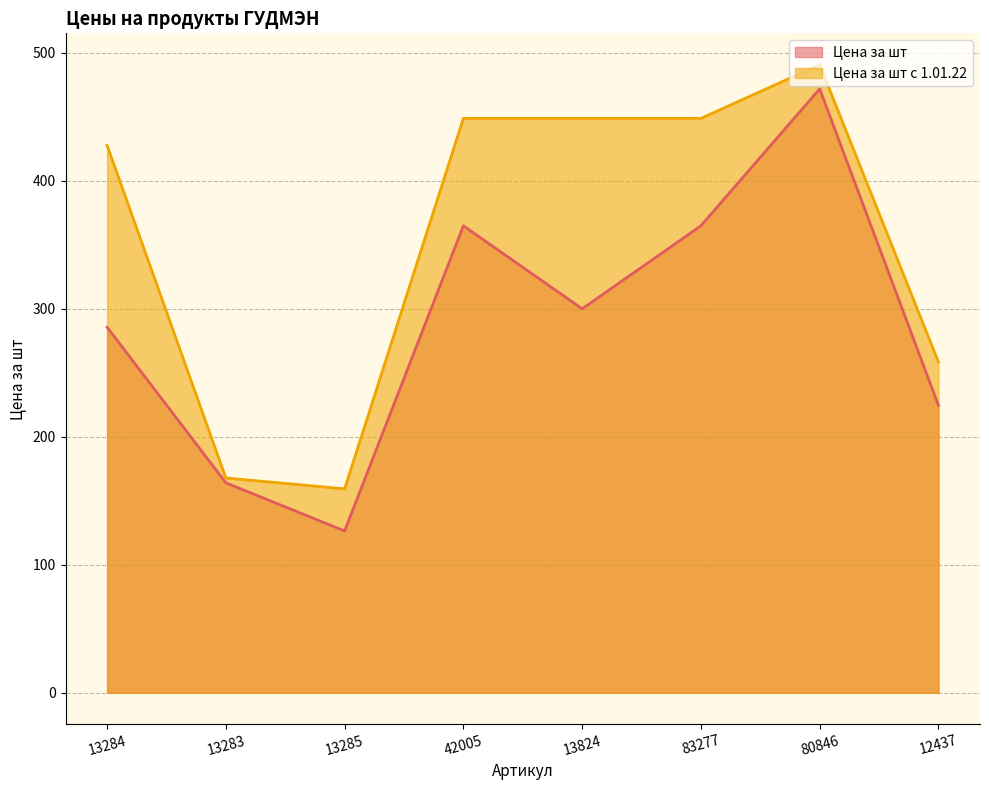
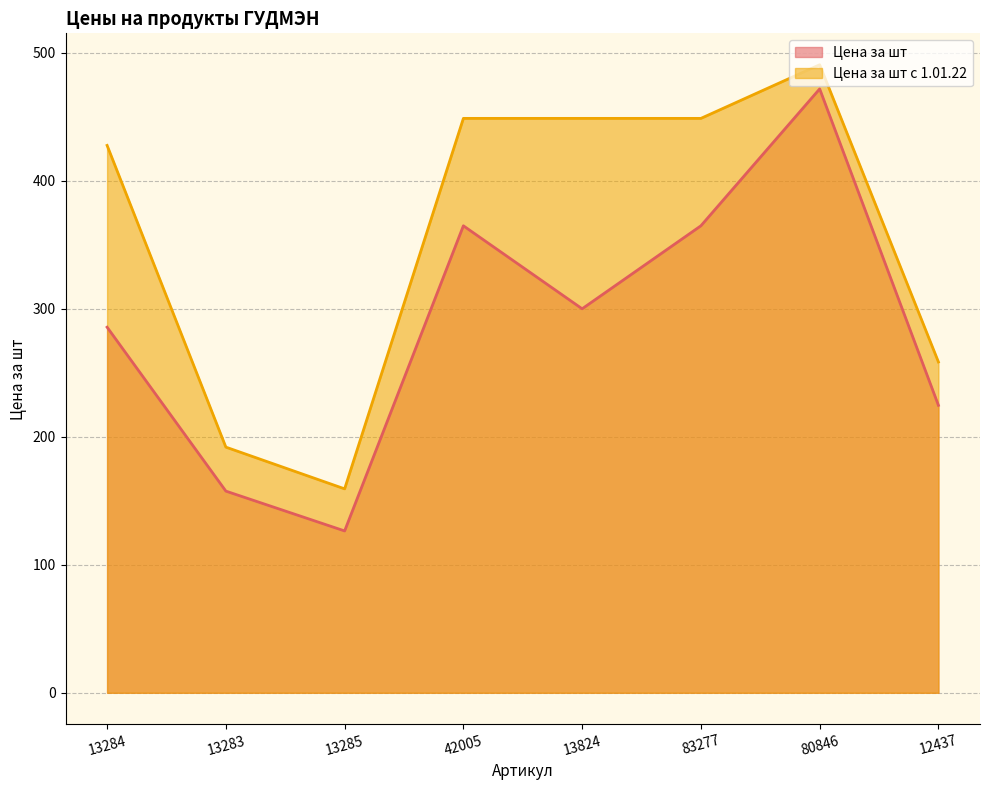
Цена за шт, 13283: 164 -> 158
Цена за шт с 1.01.22, 13283: 168 -> 192
